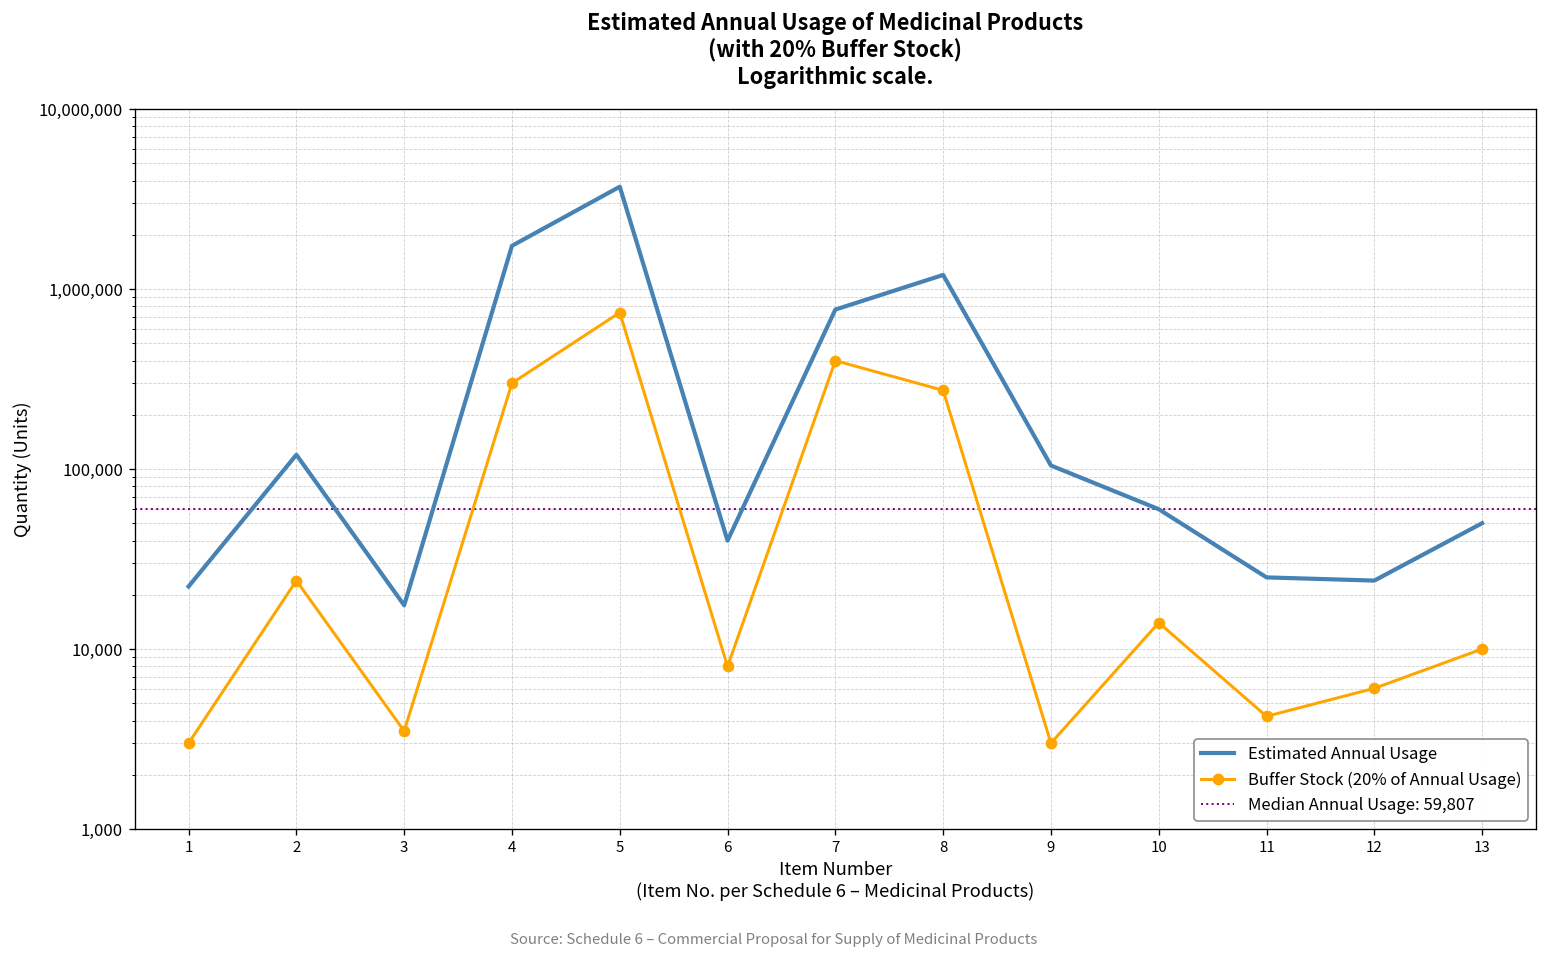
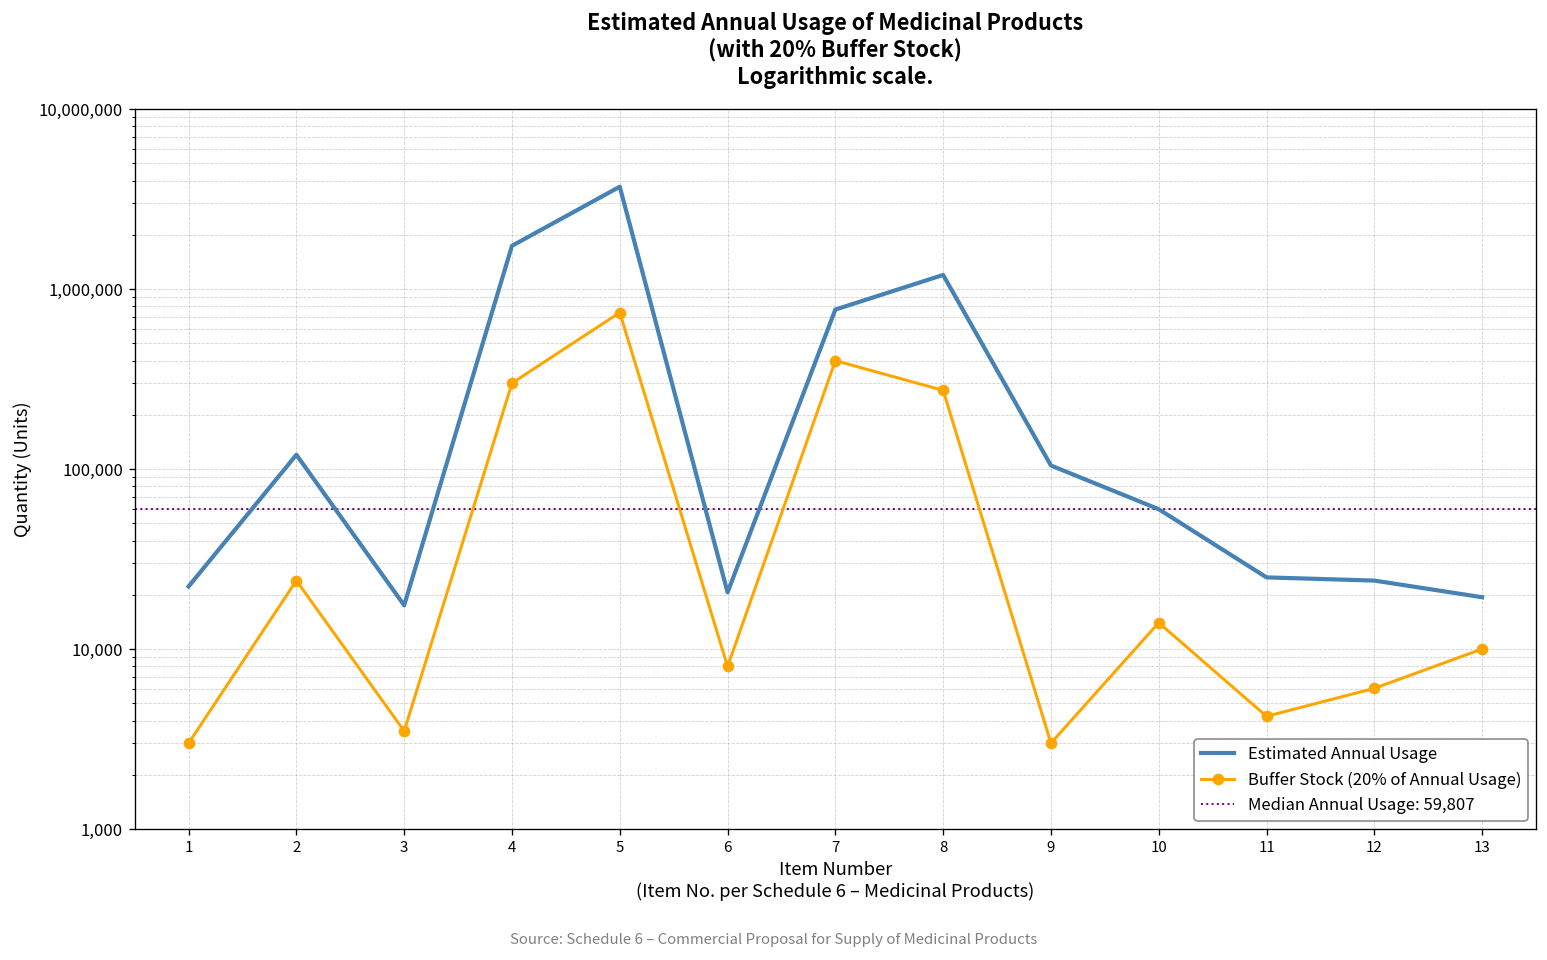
Estimated Annual Usage, 6: 40,000 -> 21,000
Estimated Annual Usage, 13: 50,000 -> 19,000
